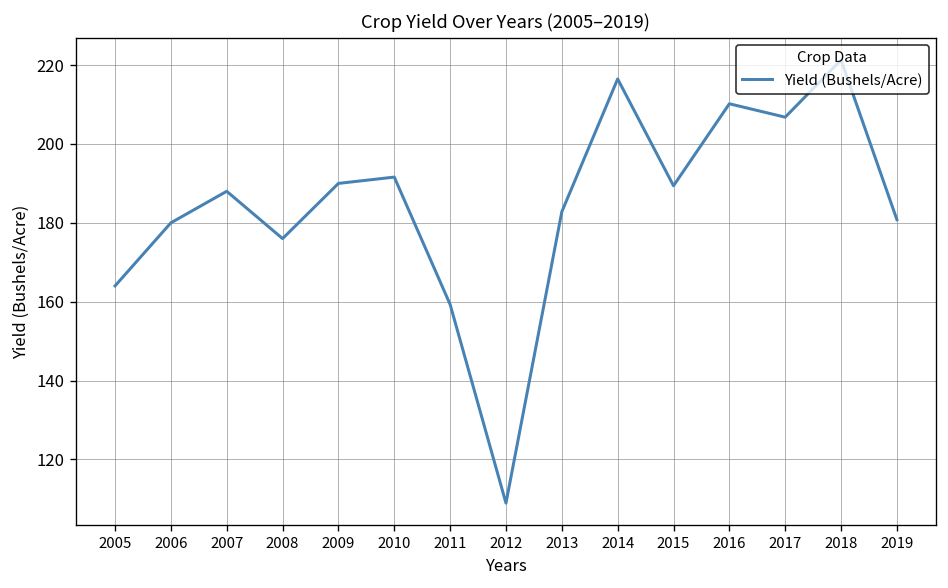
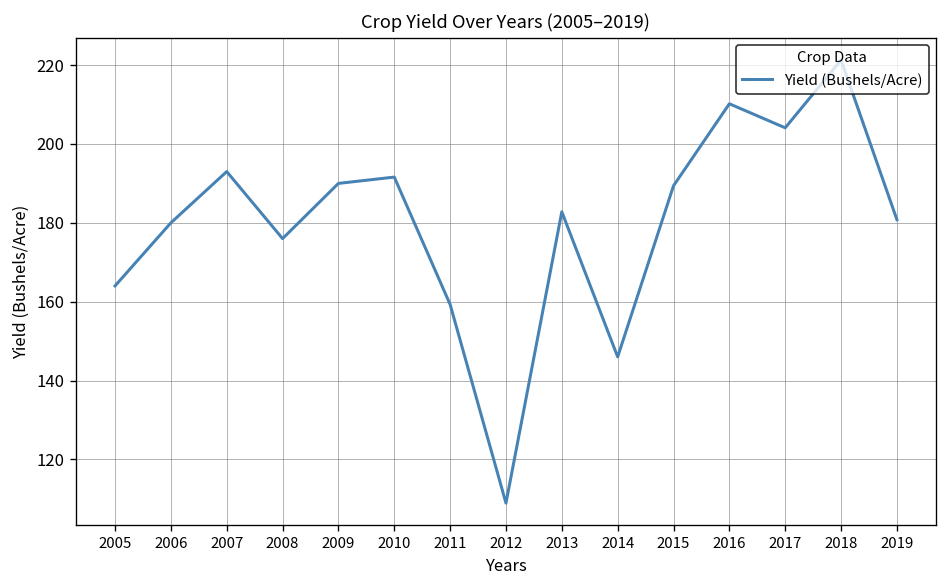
2007: 188 -> 193
2014: 217 -> 146
2017: 207 -> 204
